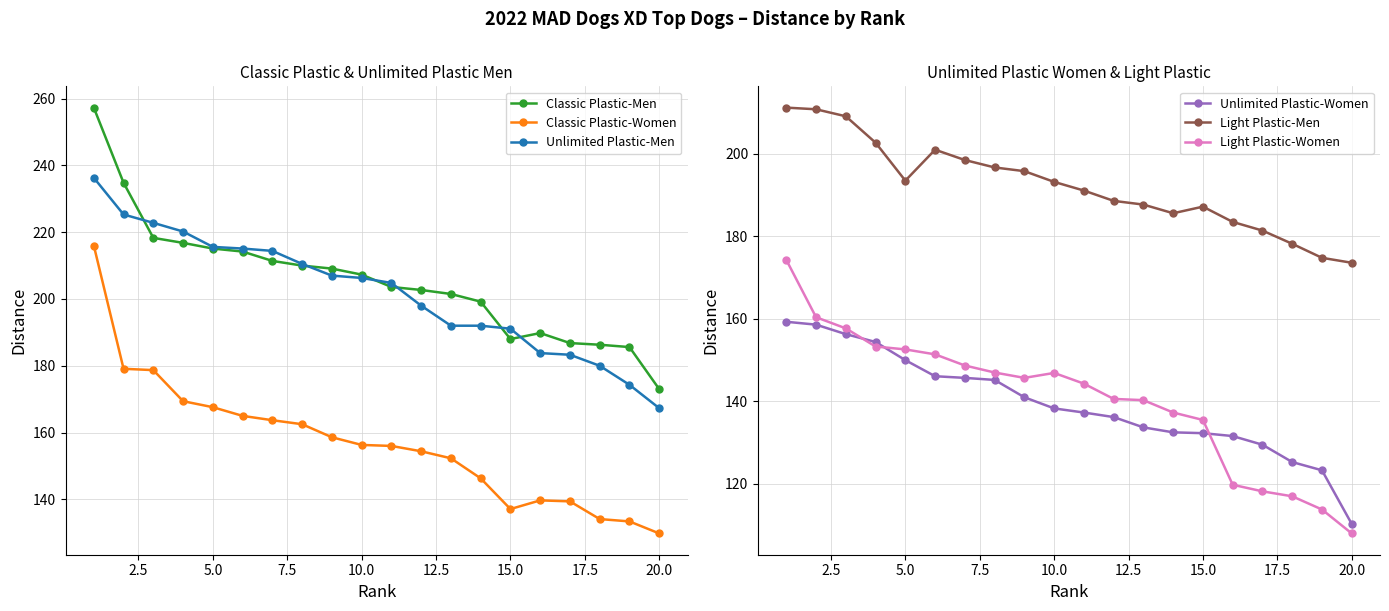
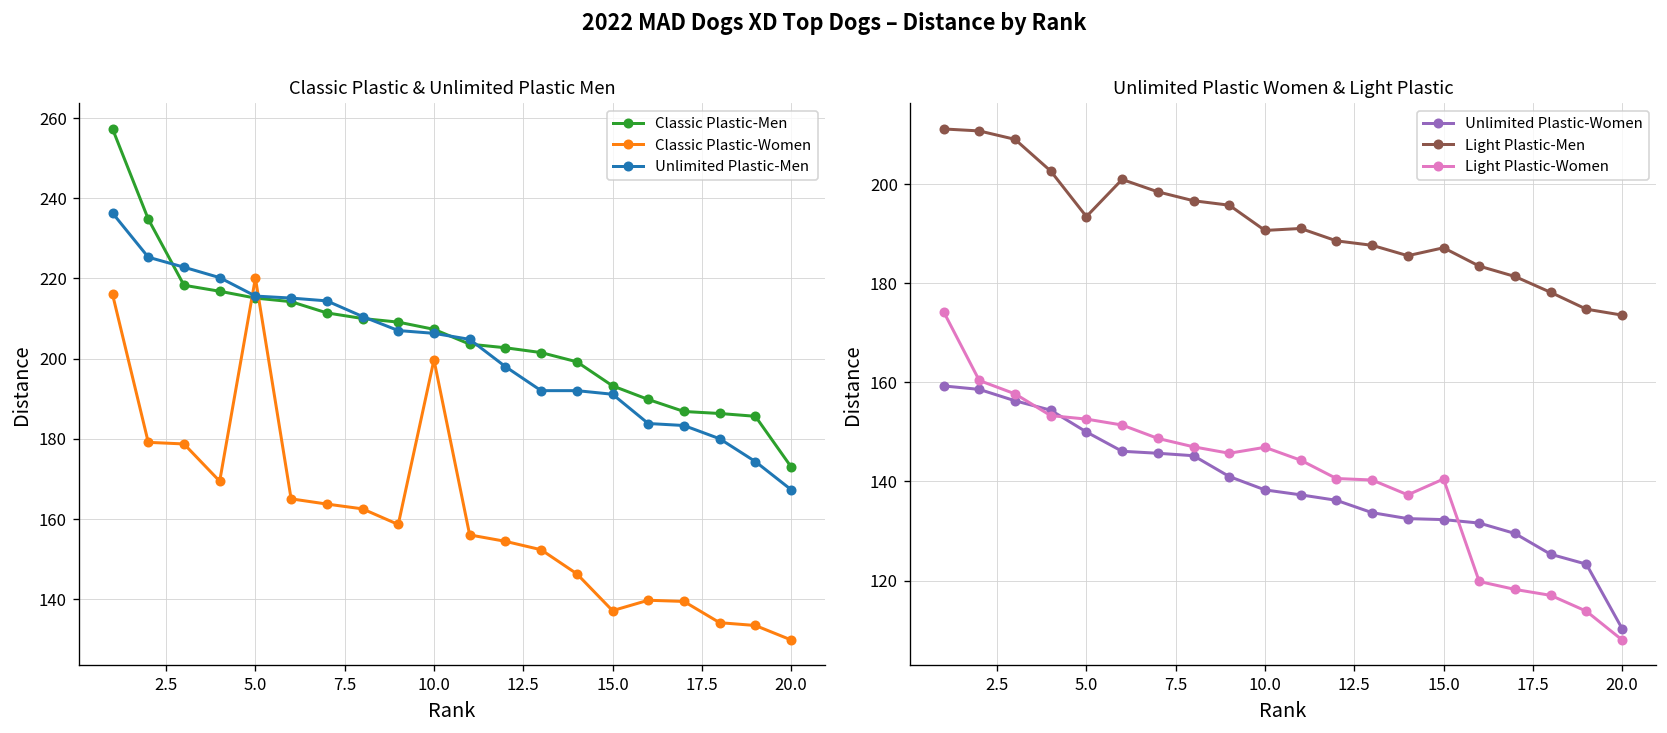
Classic Plastic & Unlimited Plastic Men, Classic Plastic-Women, 5.0: 168 -> 220
Classic Plastic & Unlimited Plastic Men, Classic Plastic-Women, 10.0: 156 -> 200
Classic Plastic & Unlimited Plastic Men, Classic Plastic-Men, 15.0: 188 -> 193
Unlimited Plastic Women & Light Plastic, Light Plastic-Men, 10.0: 193 -> 191
Unlimited Plastic Women & Light Plastic, Light Plastic-Women, 15.0: 136 -> 141
